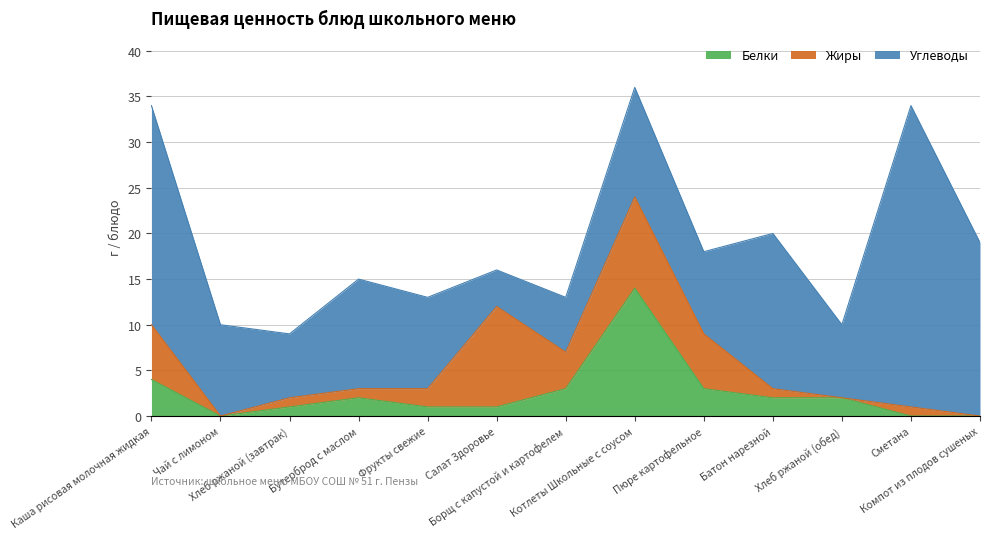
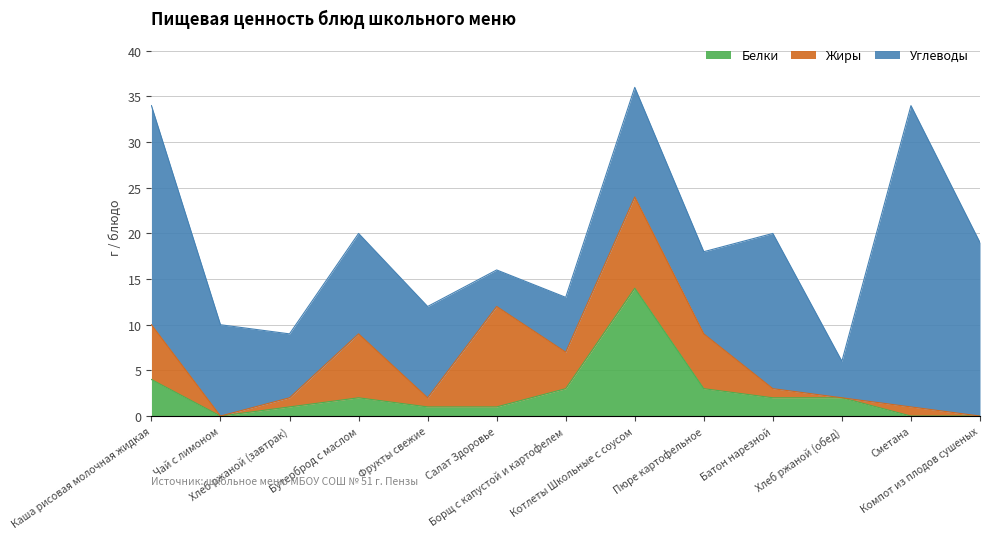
Жиры, Бутерброд с маслом: 1 -> 7
Углеводы, Бутерброд с маслом: 12 -> 11
Жиры, Фрукты свежие: 2 -> 1
Углеводы, Хлеб ржаной (обед): 8 -> 4
